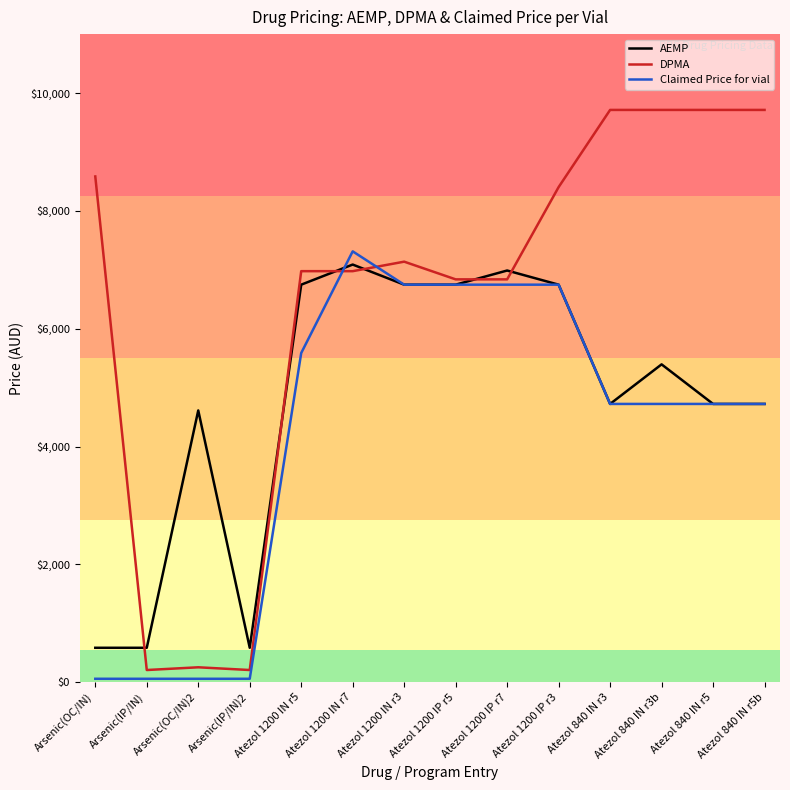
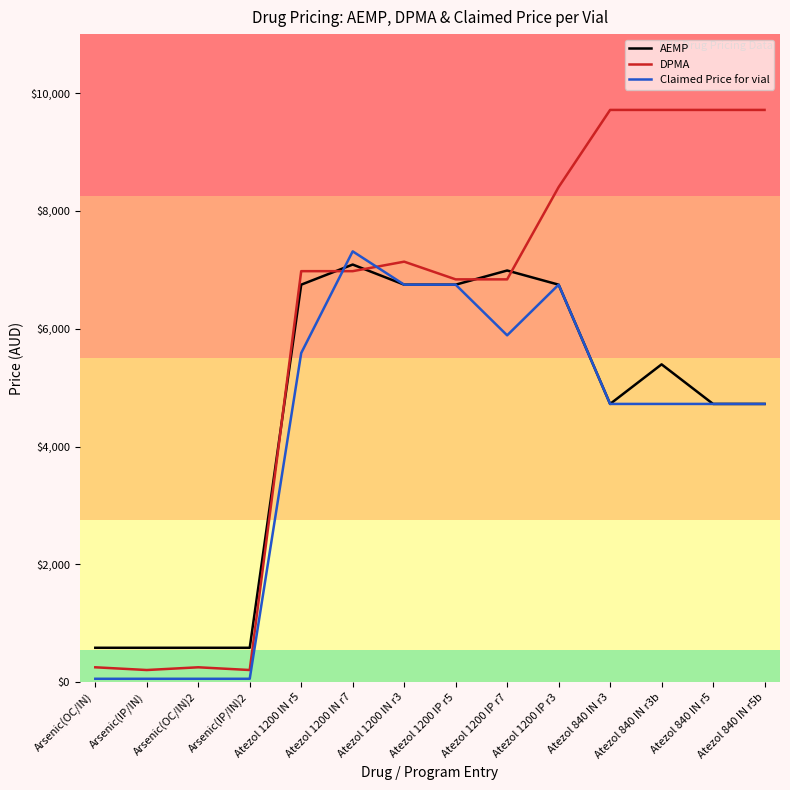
DPMA, Arsenic(OC/IN): $8,600 -> $300
AEMP, Arsenic(OC/IN)2: $4,600 -> $600
Claimed Price for vial, Atezol 1200 IP r7: $6,700 -> $5,900
